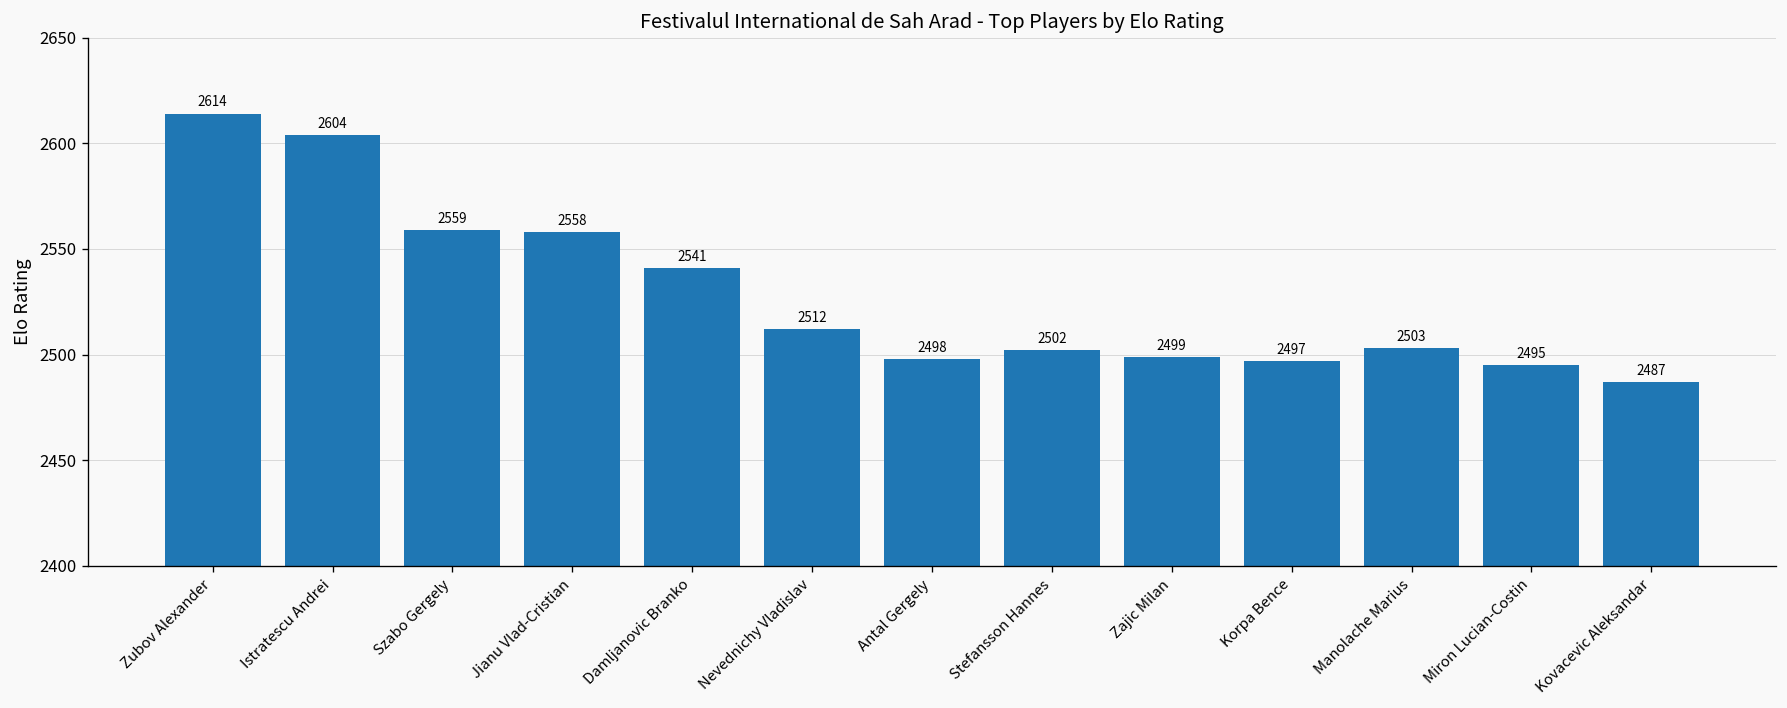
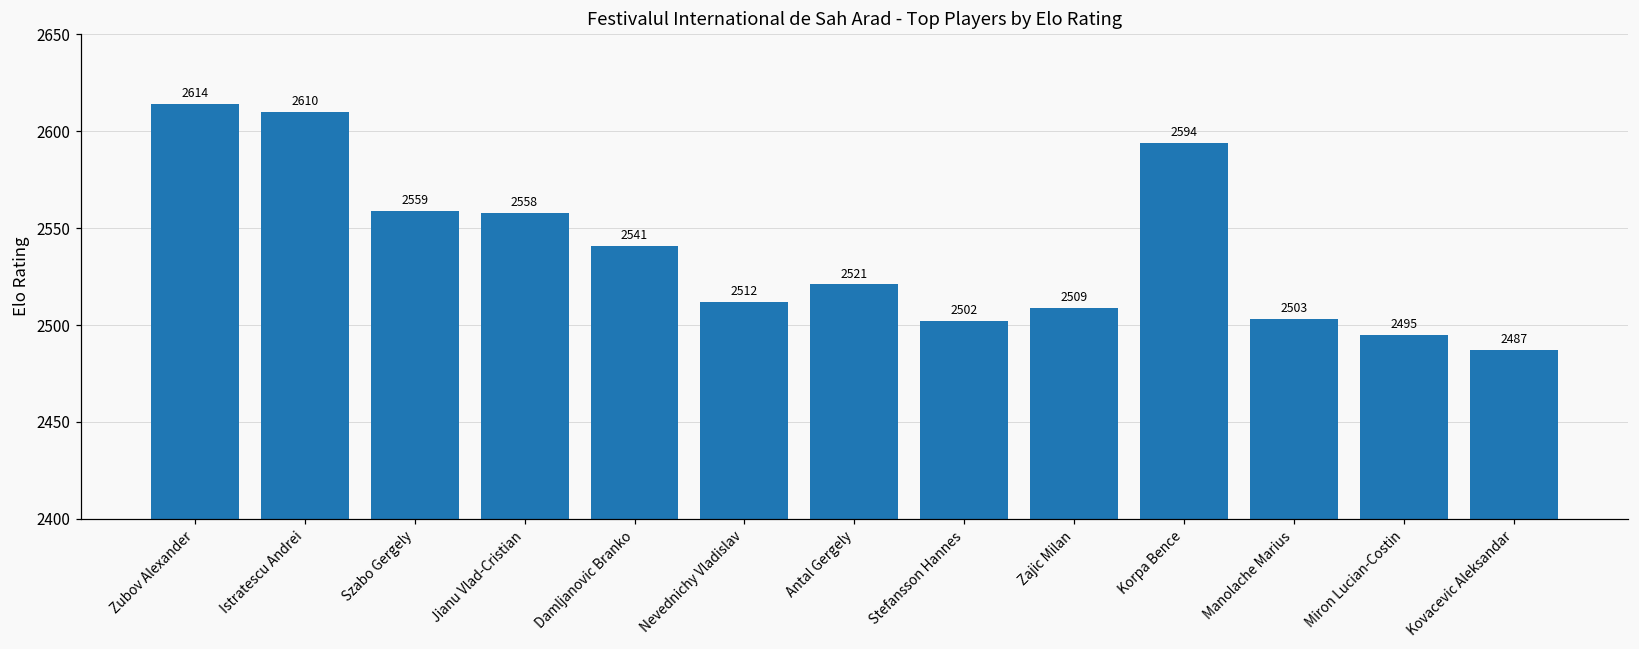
Istratescu Andrei: 2604 -> 2610
Antal Gergely: 2498 -> 2521
Zajic Milan: 2499 -> 2509
Korpa Bence: 2497 -> 2594
